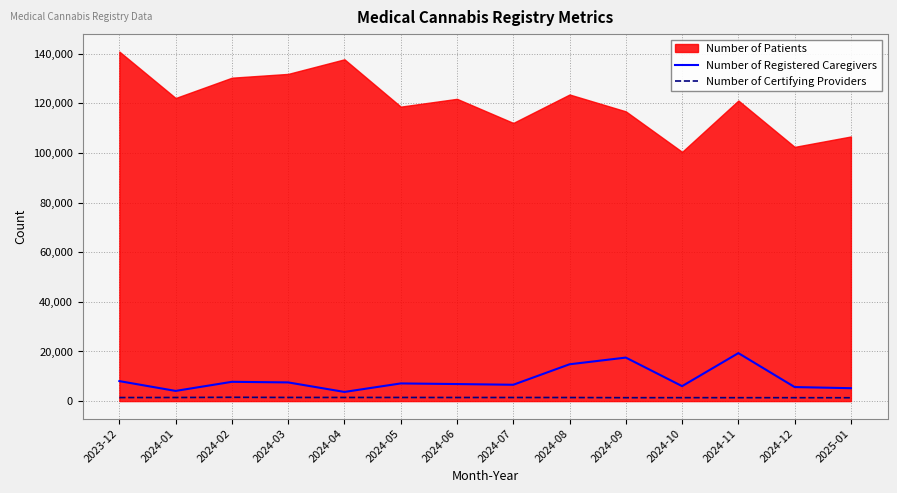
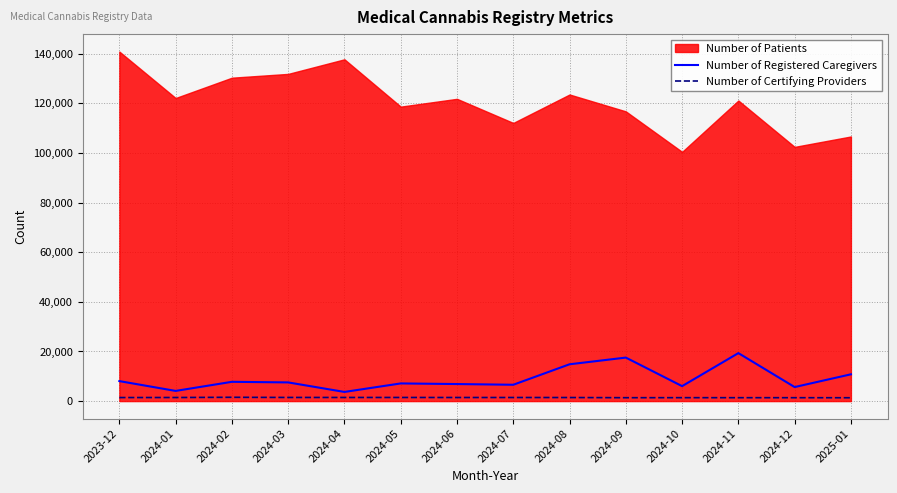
Number of Registered Caregivers, 2025-01: 5,000 -> 11,000
